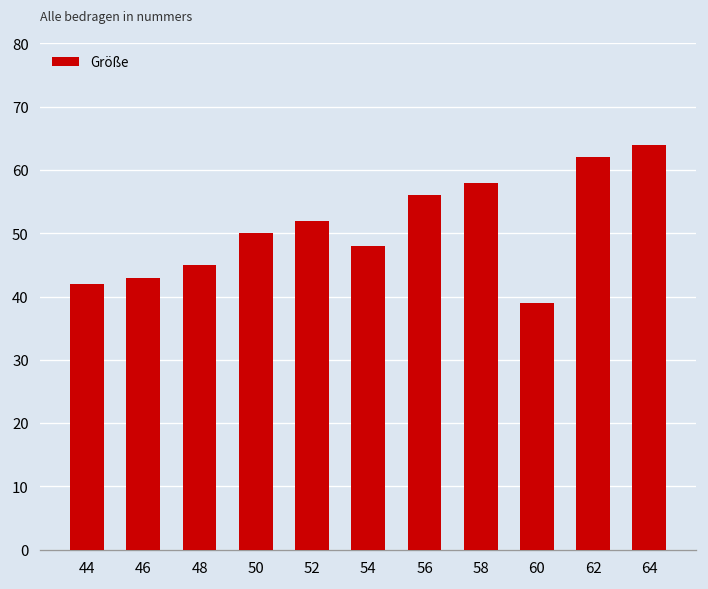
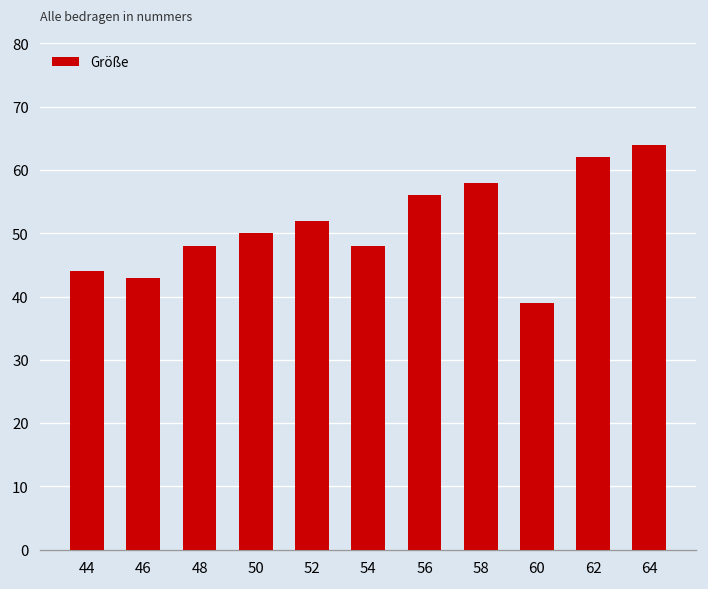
44: 42 -> 44
48: 45 -> 48
